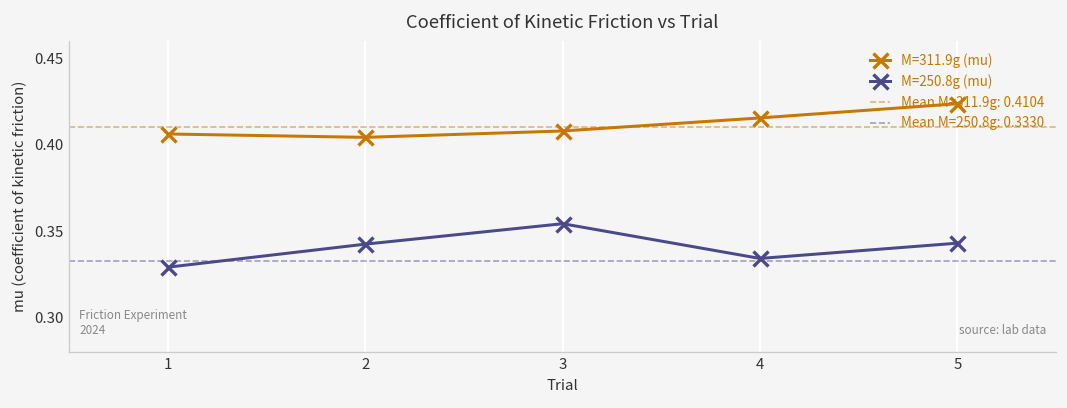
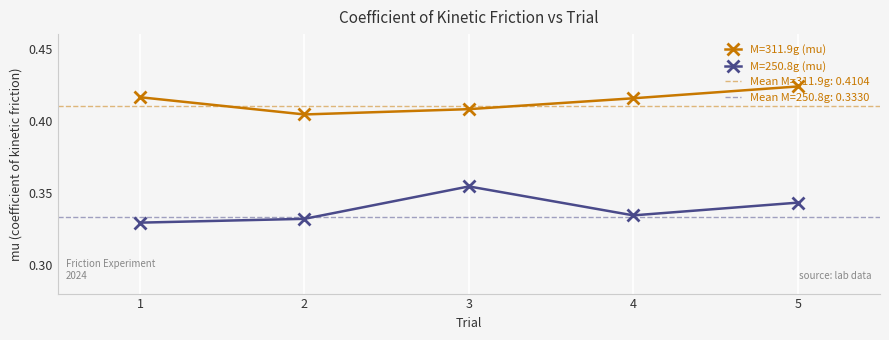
M=311.9g (mu), 1: 0.406 -> 0.416
M=250.8g (mu), 2: 0.343 -> 0.332
